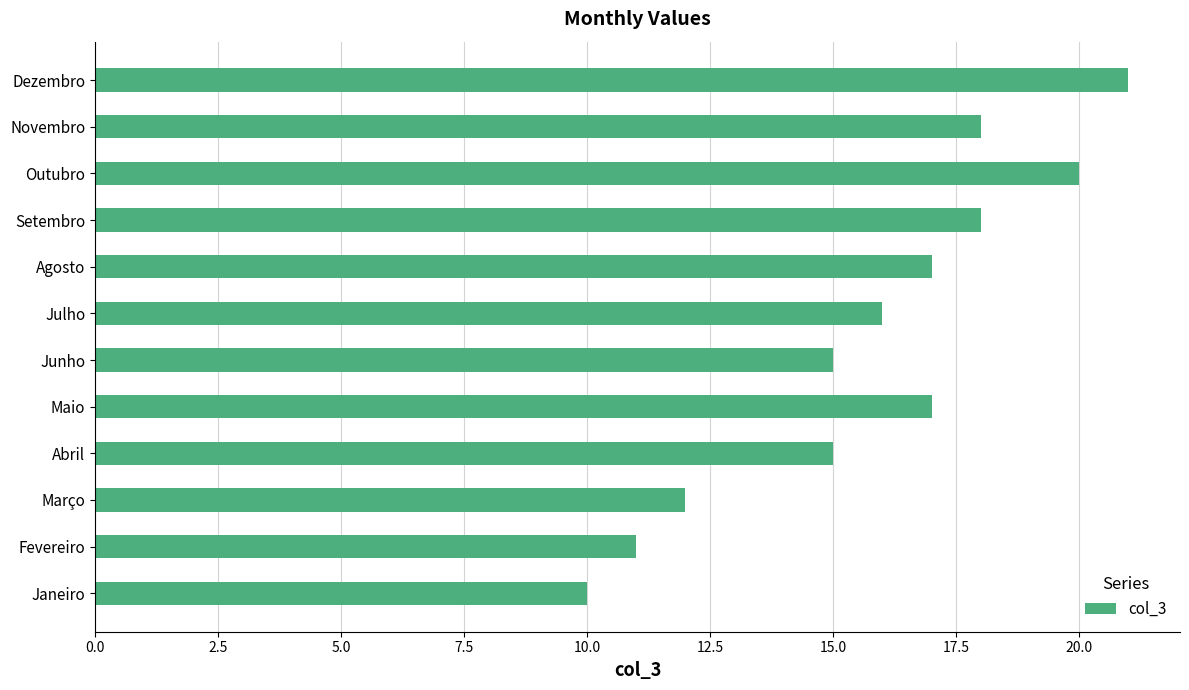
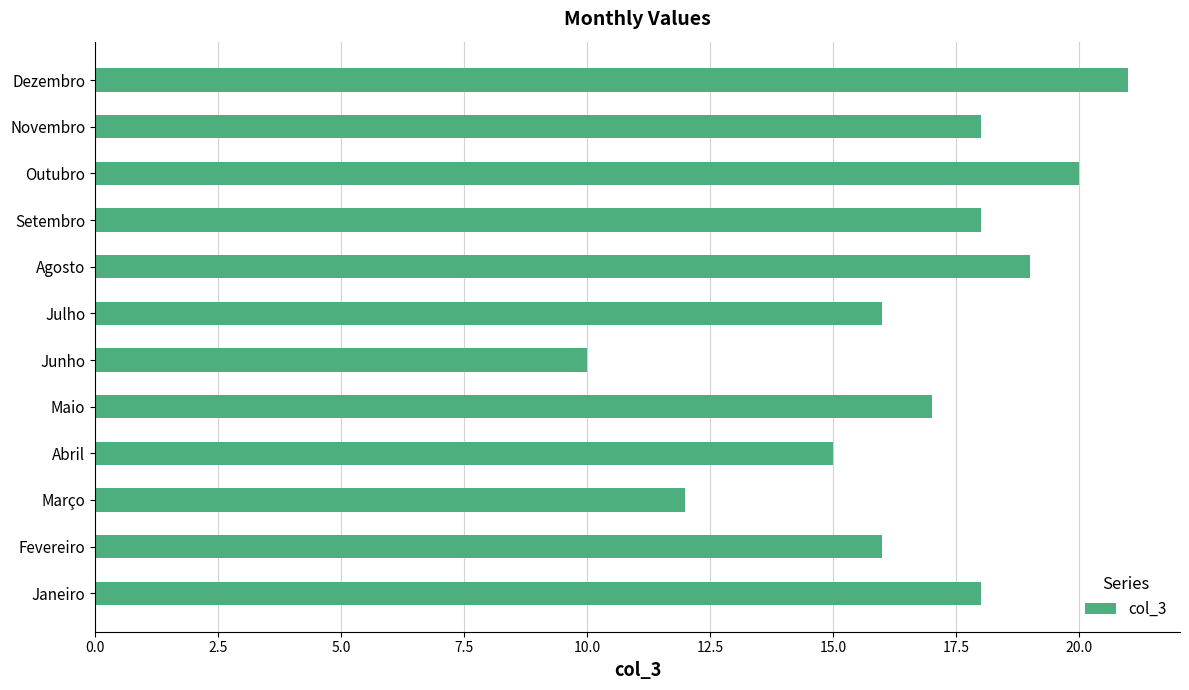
Agosto: 17 -> 19
Junho: 15 -> 10
Fevereiro: 11 -> 16
Janeiro: 10 -> 18
